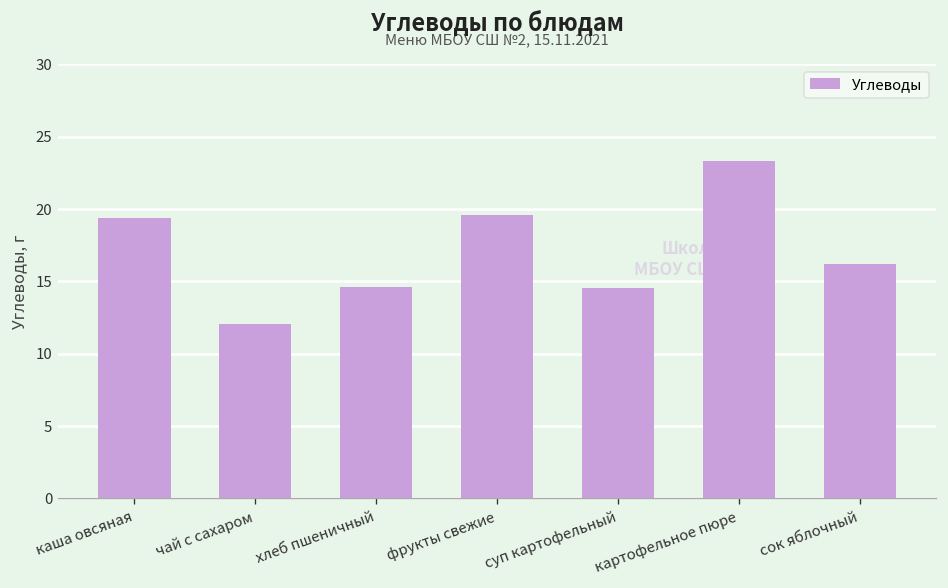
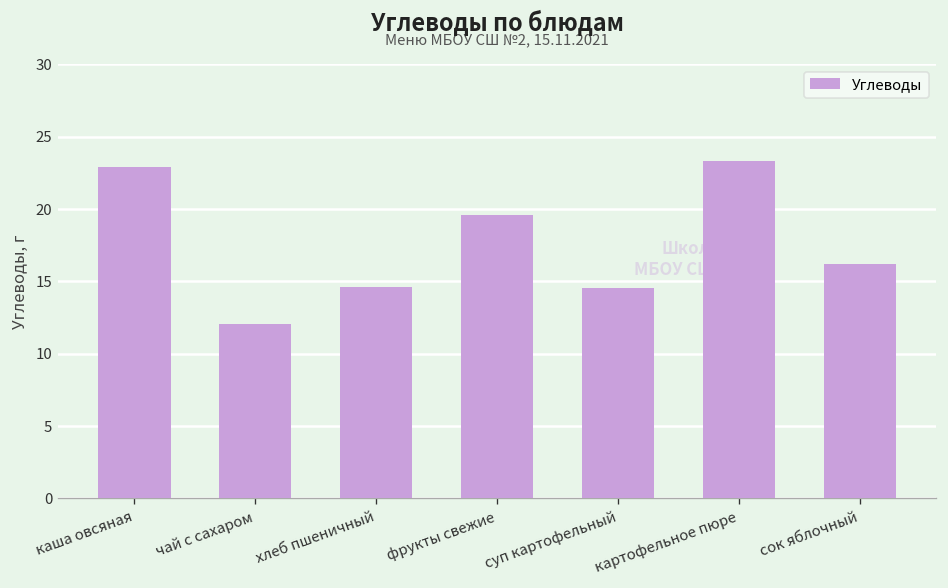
каша овсяная: 19.4 -> 22.9
